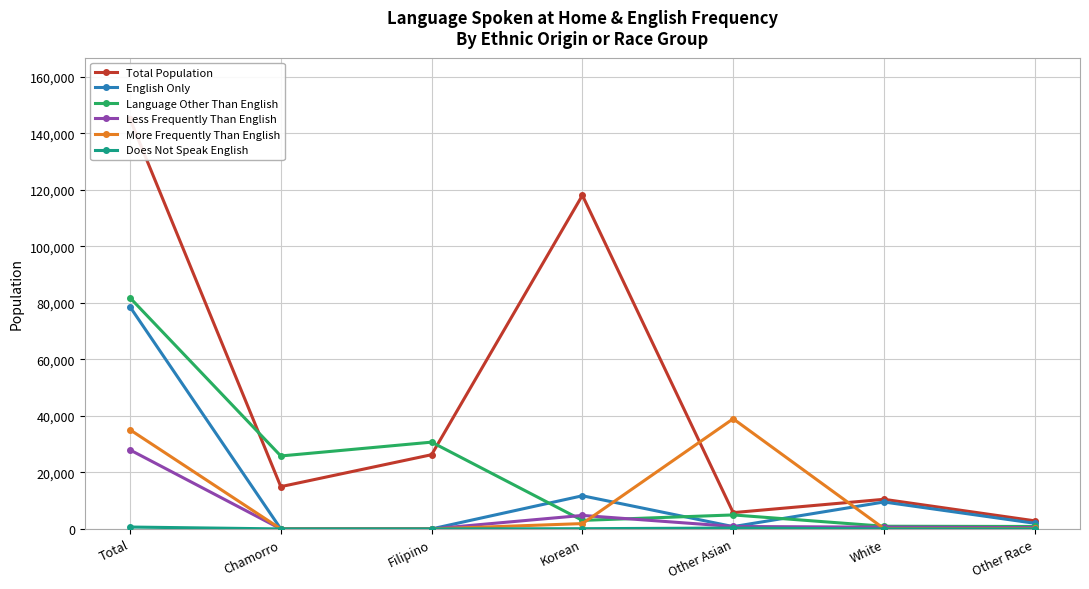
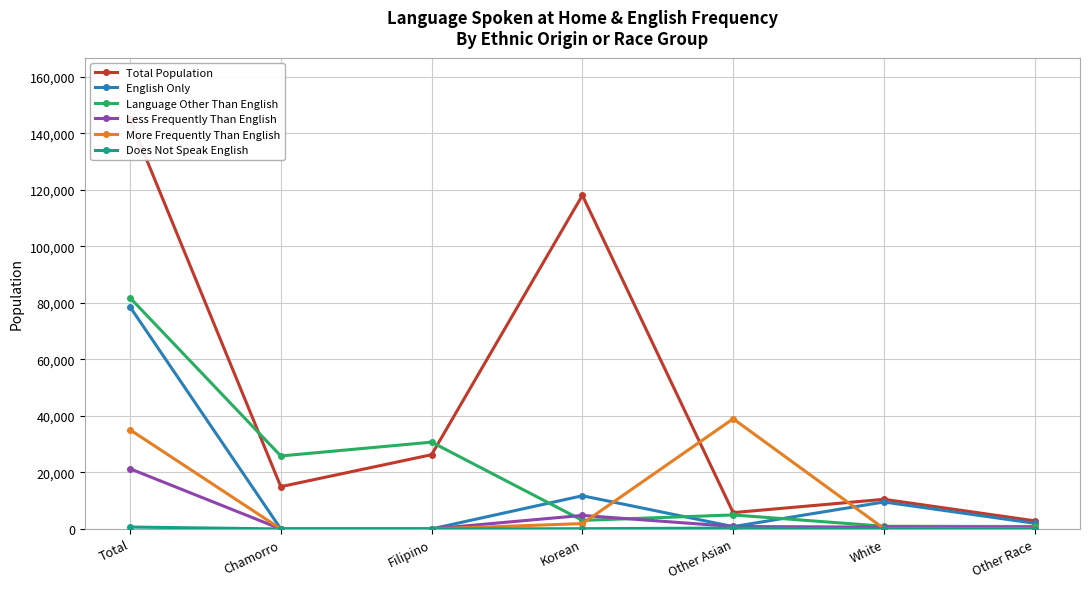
Less Frequently Than English, Total: 28,000 -> 21,000
